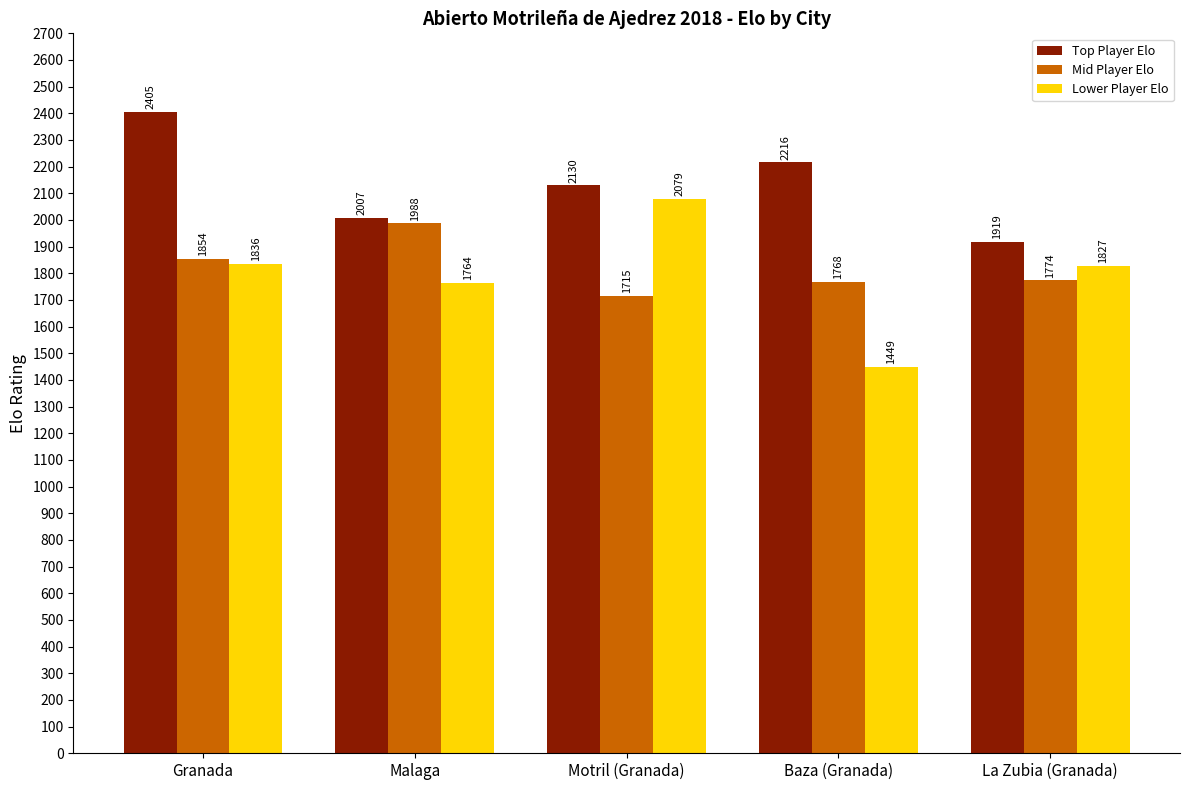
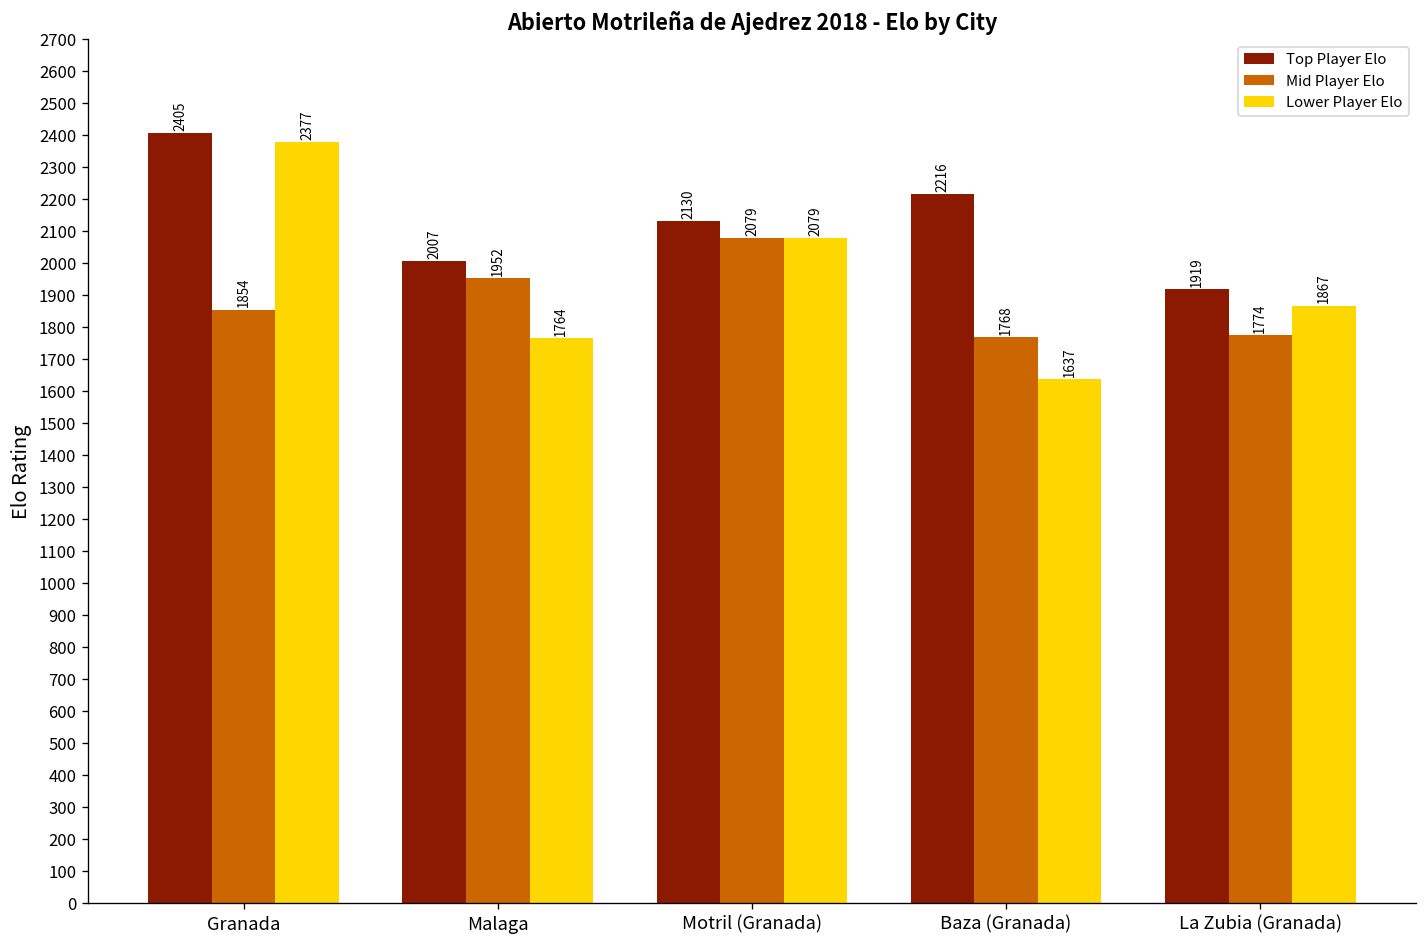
Lower Player Elo, Granada: 1836 -> 2377
Mid Player Elo, Malaga: 1988 -> 1952
Mid Player Elo, Motril (Granada): 1715 -> 2079
Lower Player Elo, Baza (Granada): 1449 -> 1637
Lower Player Elo, La Zubia (Granada): 1827 -> 1867
